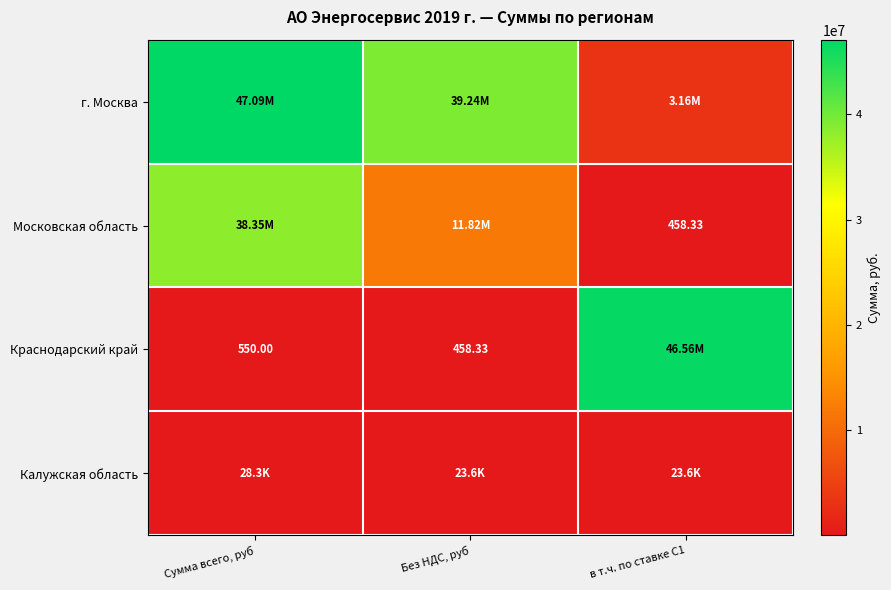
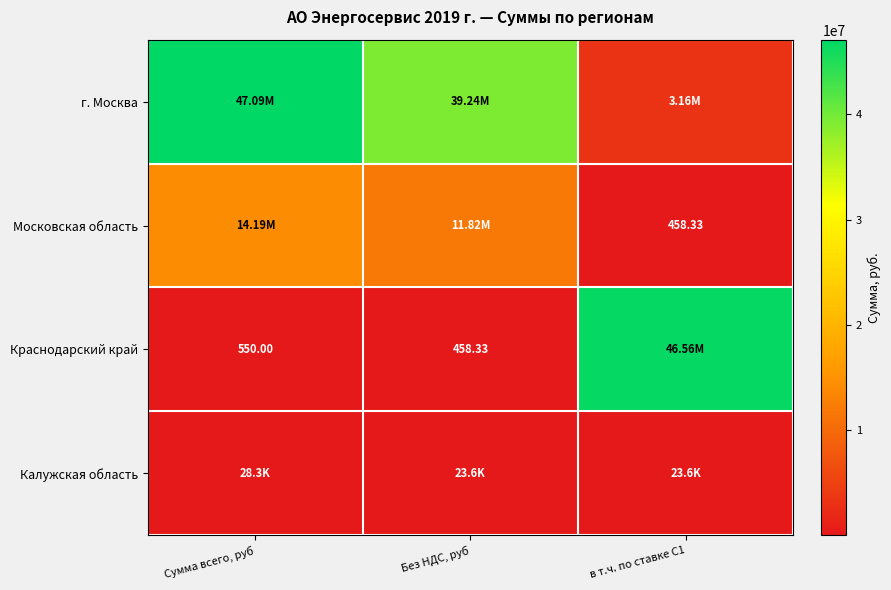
Московская область, Сумма всего, руб: 38.35M -> 14.19M
